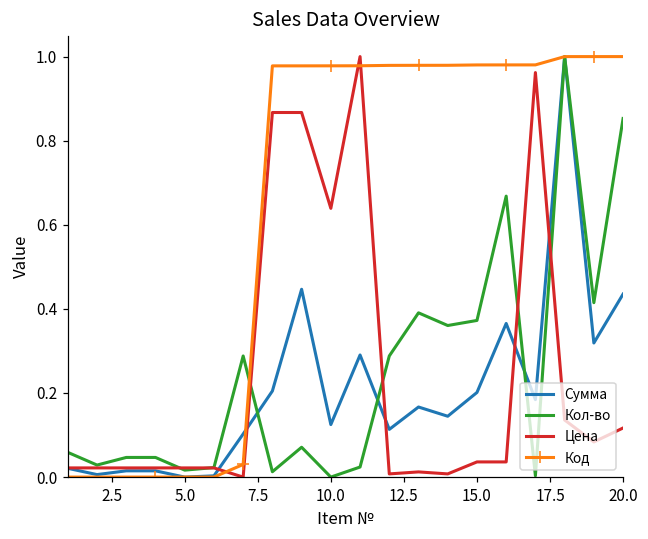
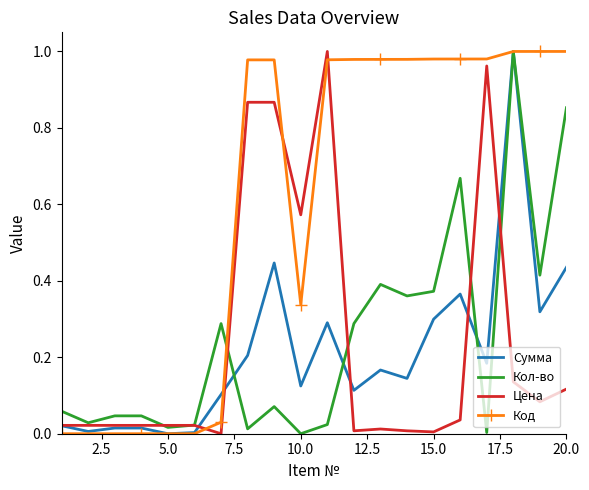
Цена, 10.0: 0.64 -> 0.57
Код, 10.0: 0.98 -> 0.34
Сумма, 15.0: 0.20 -> 0.30
Цена, 15.0: 0.04 -> 0.00
